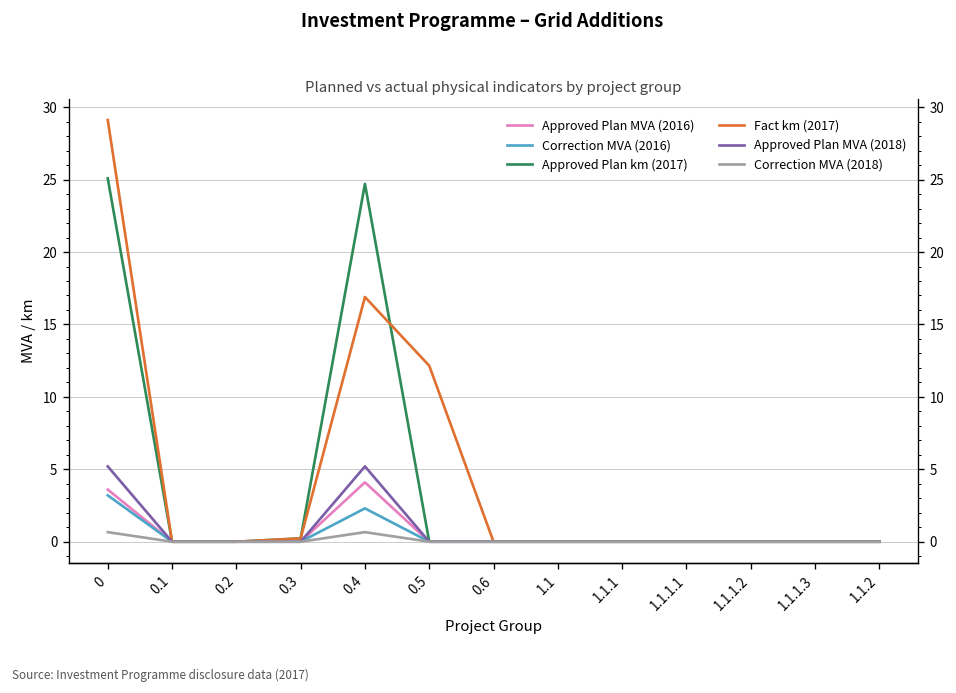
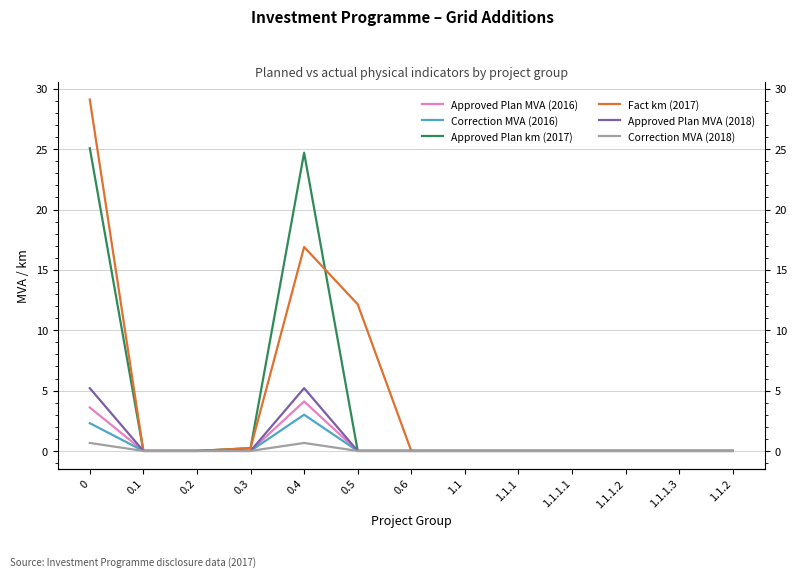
Correction MVA (2016), 0: 3.2 -> 2.3
Correction MVA (2016), 0.4: 2.3 -> 3.0
